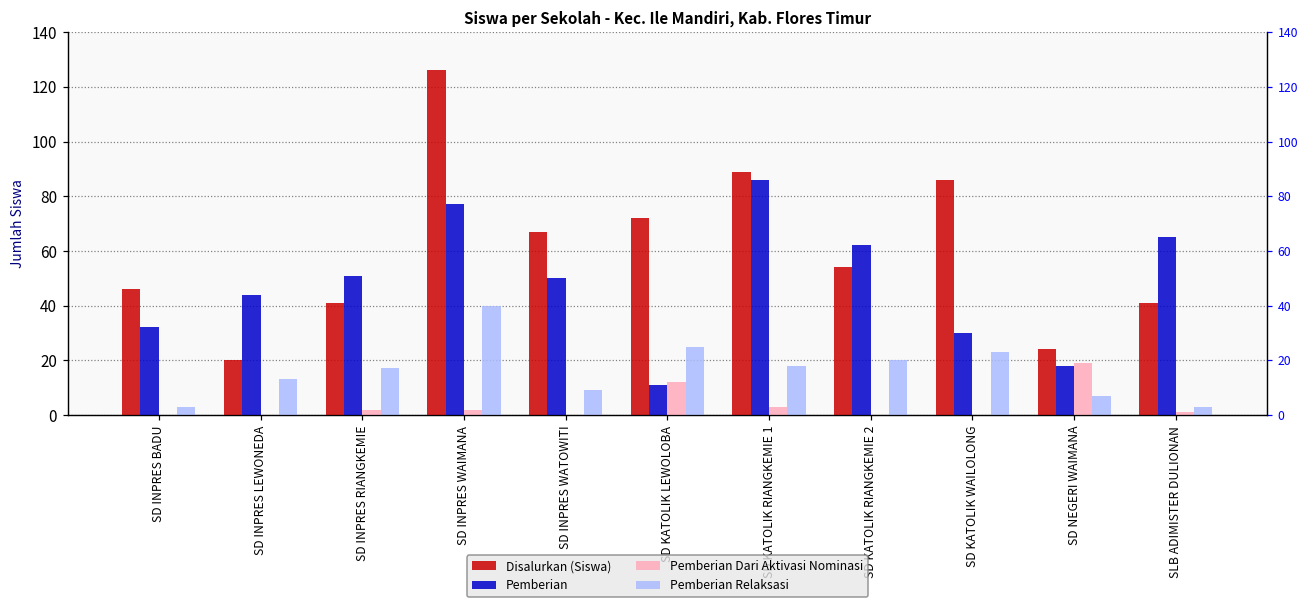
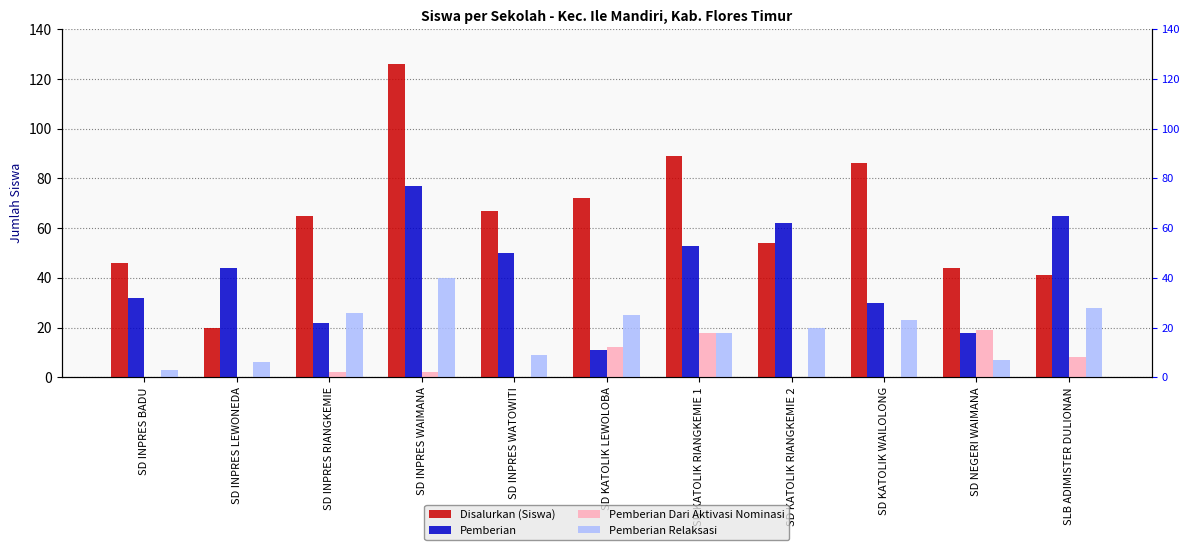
Pemberian Relaksasi, SD INPRES LEWONEDA: 13 -> 6
Disalurkan (Siswa), SD INPRES RIANGKEMIE: 41 -> 65
Pemberian, SD INPRES RIANGKEMIE: 51 -> 22
Pemberian Relaksasi, SD INPRES RIANGKEMIE: 17 -> 26
Pemberian, SD KATOLIK RIANGKEMIE 1: 86 -> 53
Pemberian Dari Aktivasi Nominasi, SD KATOLIK RIANGKEMIE 1: 3 -> 18
Disalurkan (Siswa), SD NEGERI WAIMANA: 24 -> 44
Pemberian Dari Aktivasi Nominasi, SLB ADIMISTER DULIONAN: 1 -> 8
Pemberian Relaksasi, SLB ADIMISTER DULIONAN: 3 -> 28
